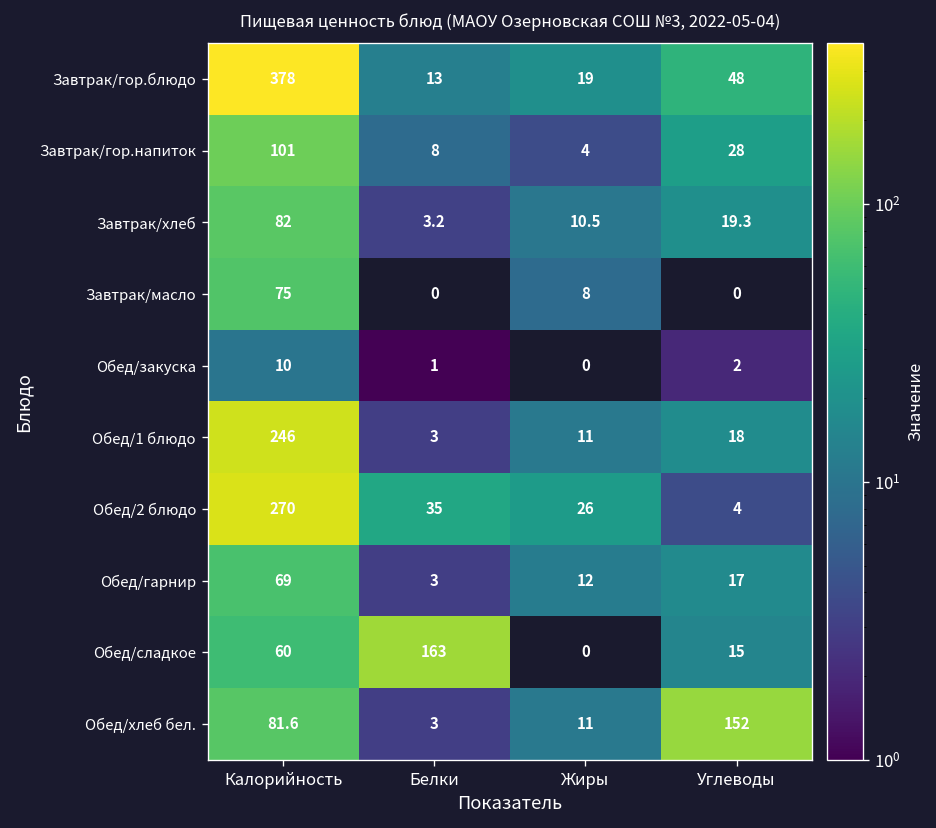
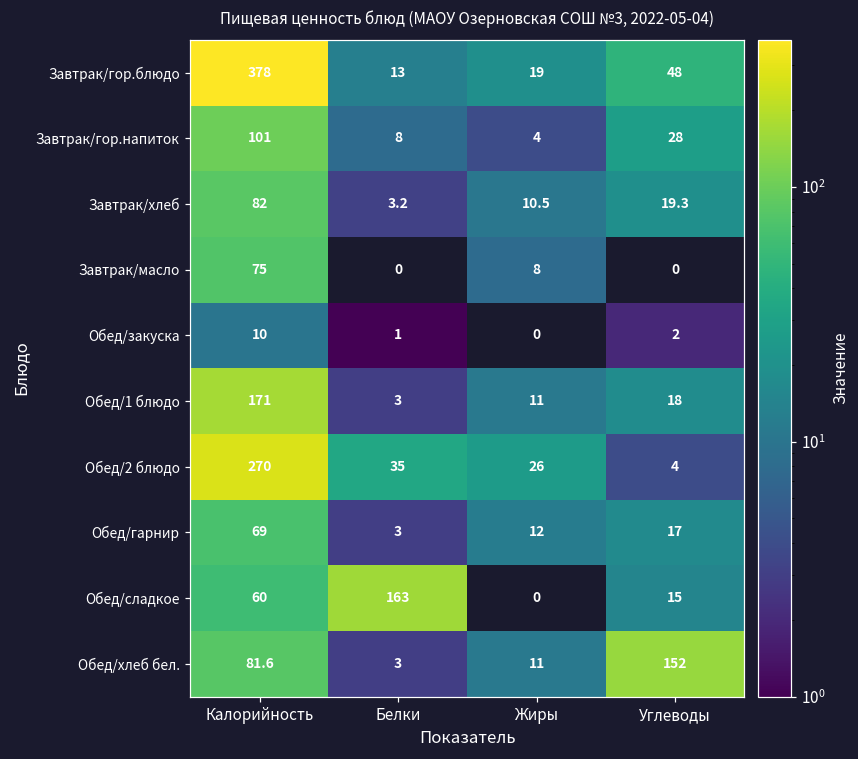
Обед/1 блюдо, Калорийность: 246 -> 171
